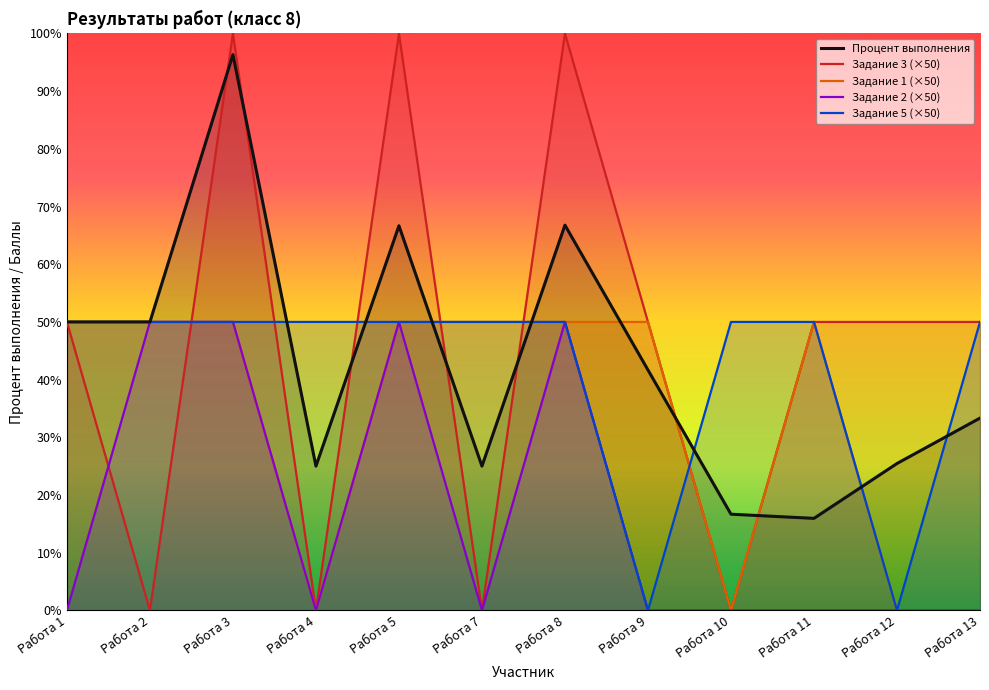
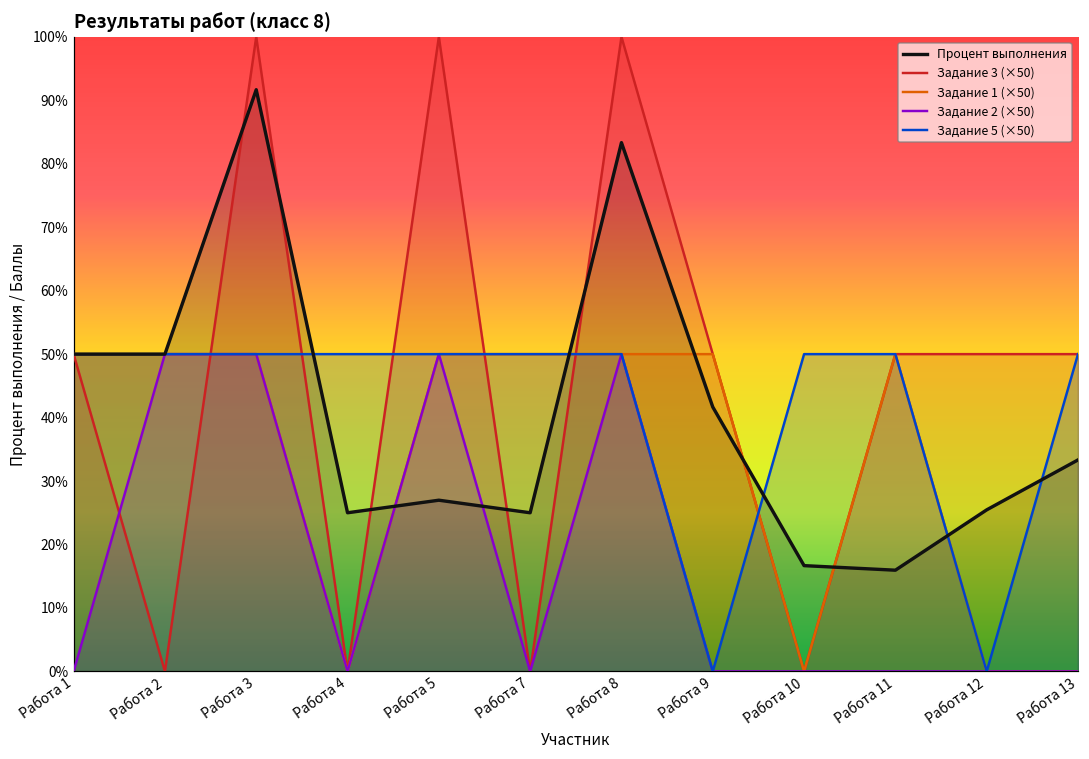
Процент выполнения, Работа 3: 96% -> 92%
Процент выполнения, Работа 5: 67% -> 27%
Процент выполнения, Работа 8: 67% -> 83%
